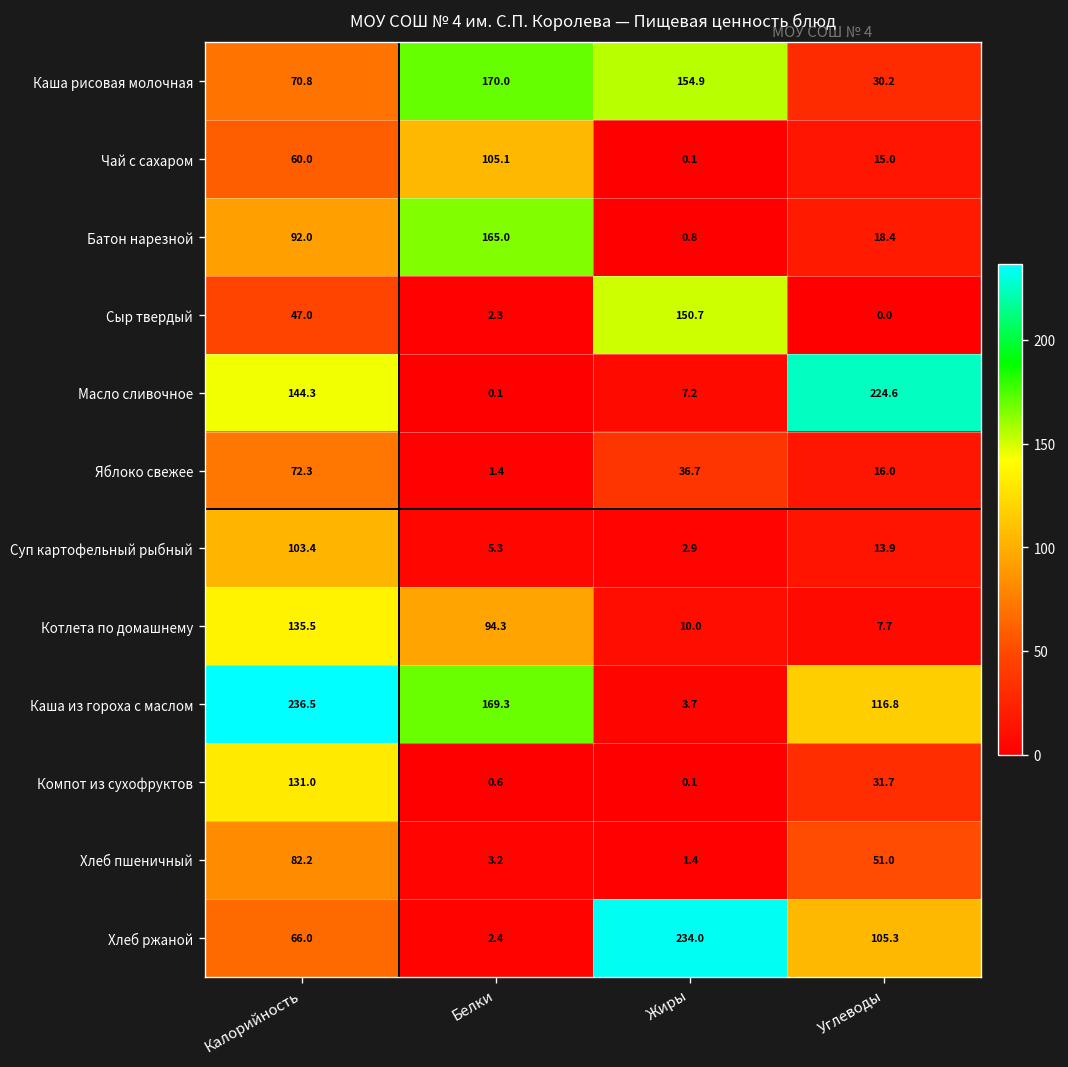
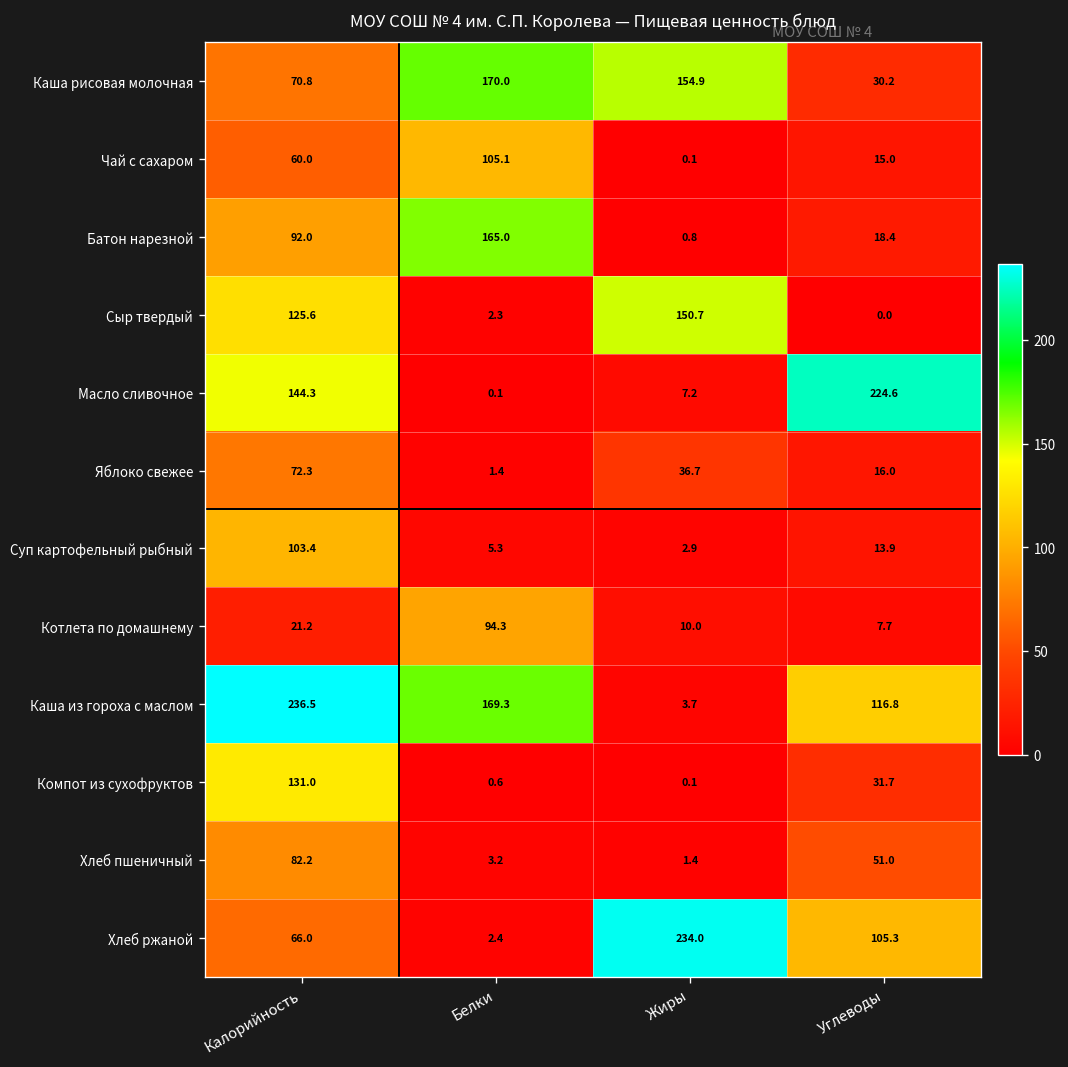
Сыр твердый, Калорийность: 47.0 -> 125.6
Котлета по домашнему, Калорийность: 135.5 -> 21.2
